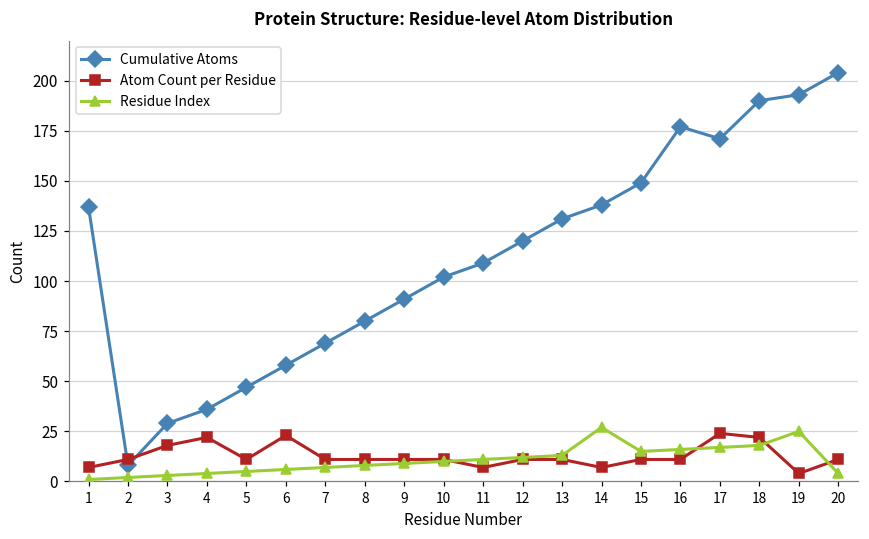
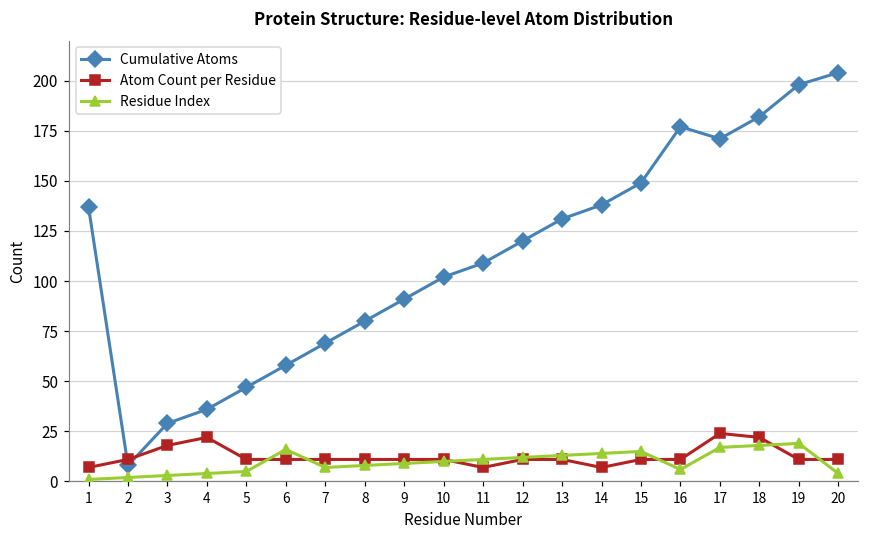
Atom Count per Residue, 6: 23 -> 11
Residue Index, 6: 6 -> 16
Residue Index, 14: 27 -> 14
Residue Index, 16: 16 -> 6
Cumulative Atoms, 18: 190 -> 182
Cumulative Atoms, 19: 193 -> 198
Atom Count per Residue, 19: 4 -> 11
Residue Index, 19: 25 -> 19
